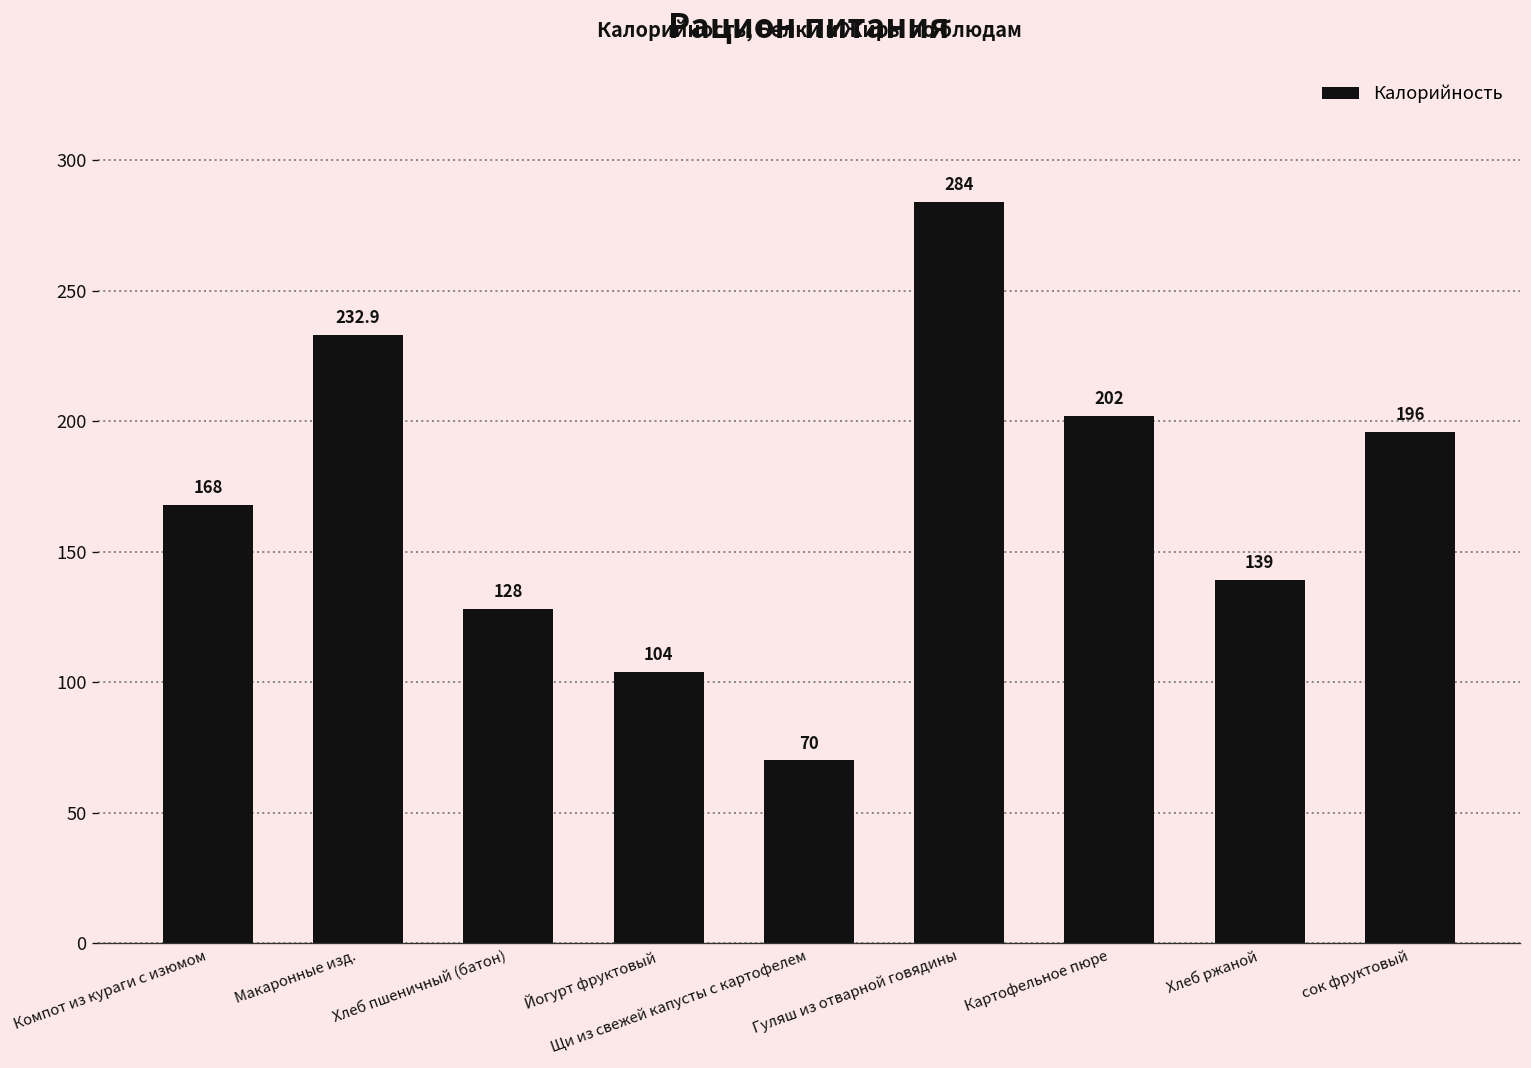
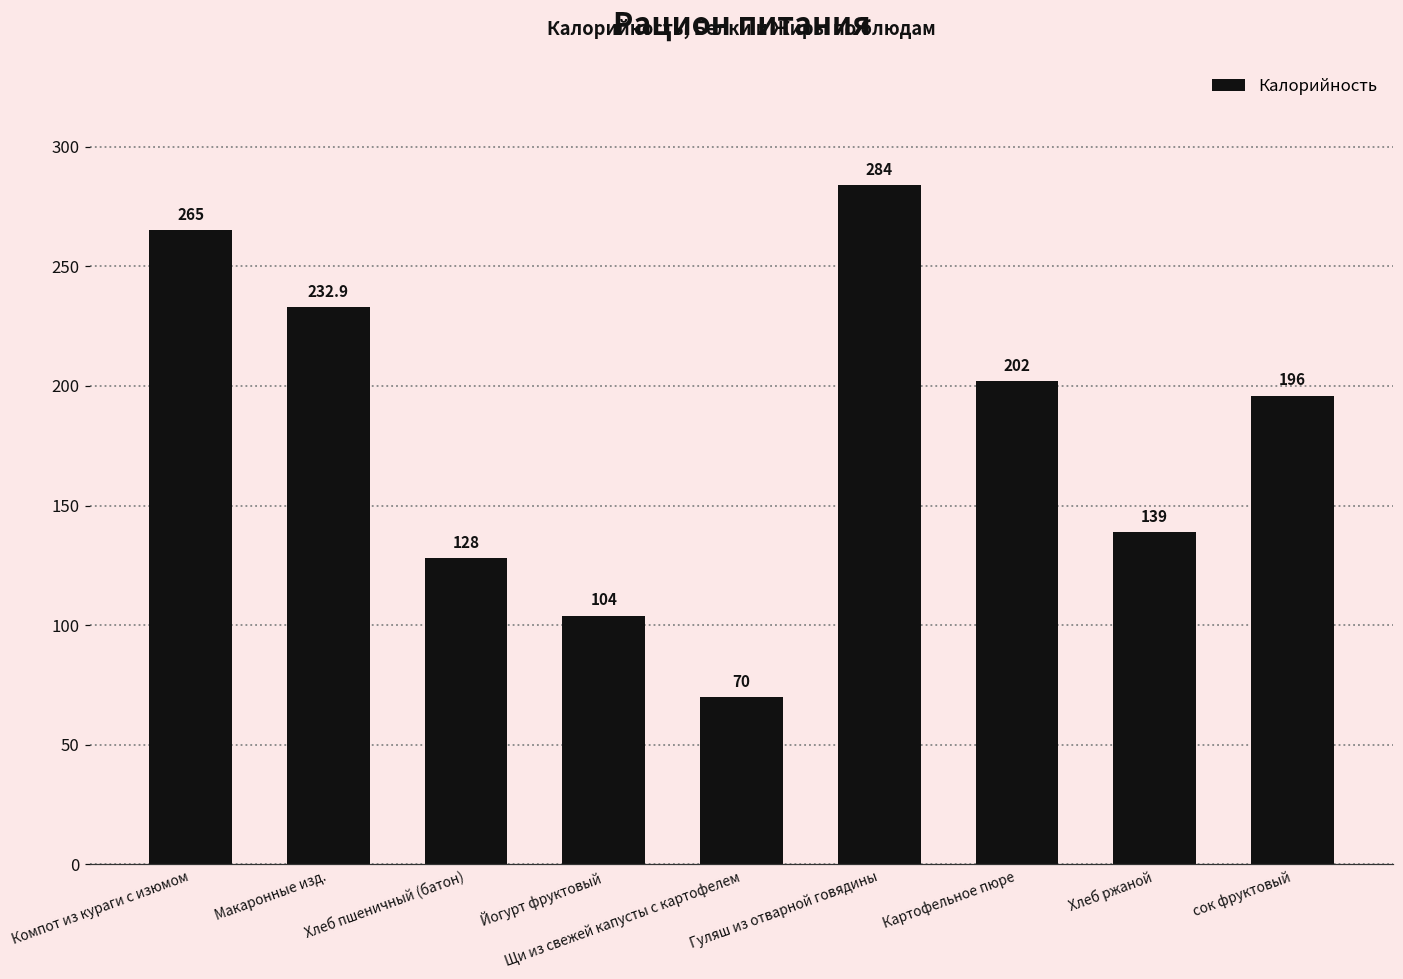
Компот из кураги с изюмом: 168 -> 265
